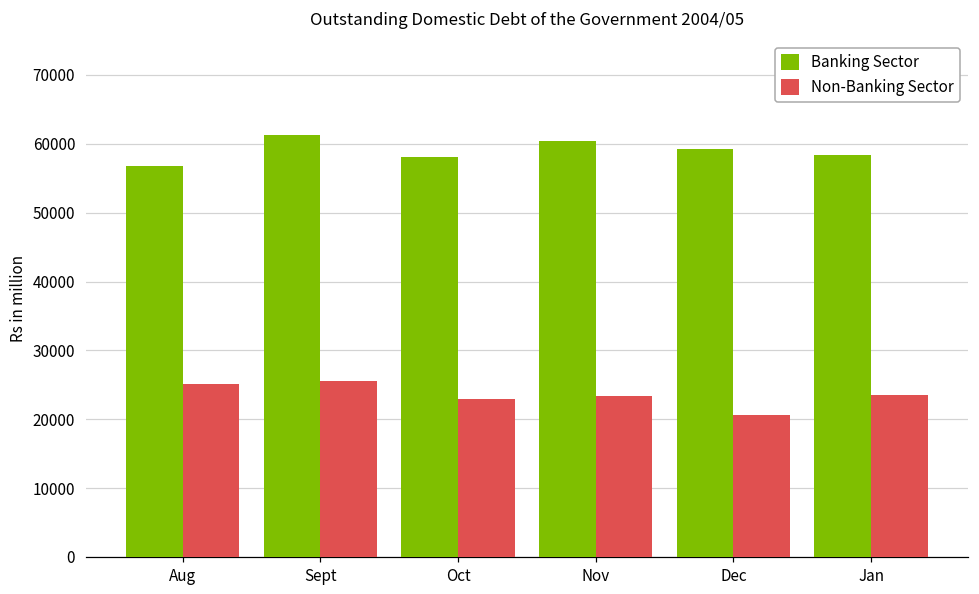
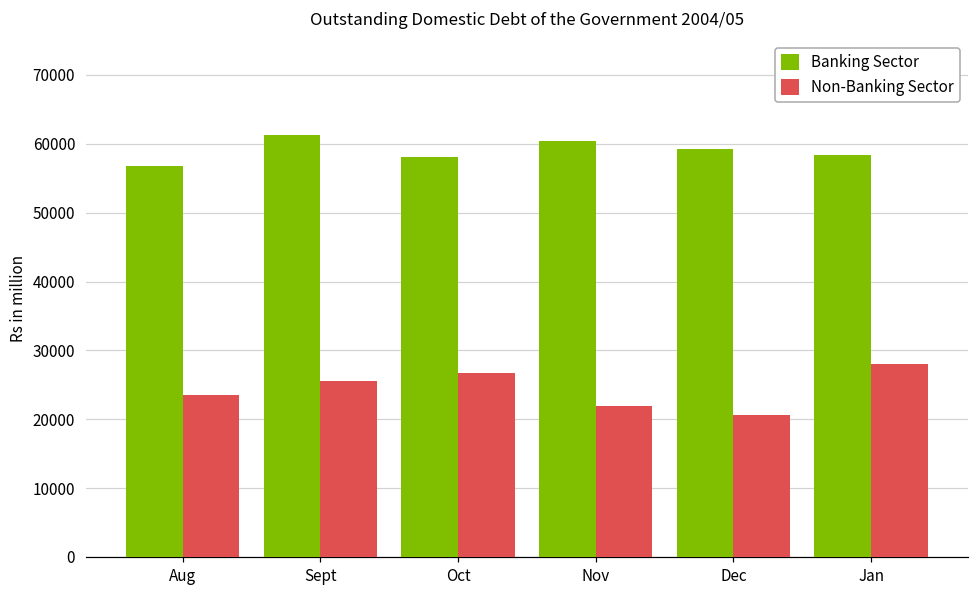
Non-Banking Sector, Aug: 25000 -> 23000
Non-Banking Sector, Oct: 23000 -> 27000
Non-Banking Sector, Nov: 23000 -> 22000
Non-Banking Sector, Jan: 24000 -> 28000
